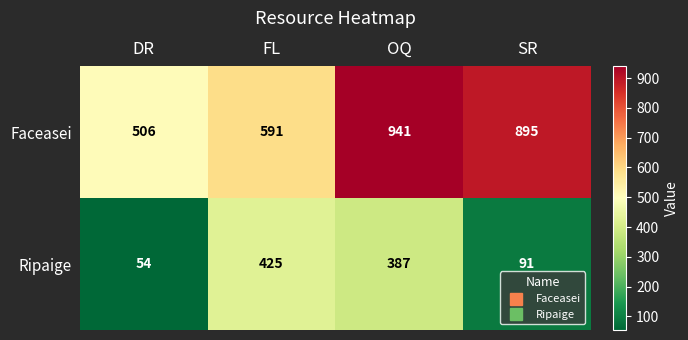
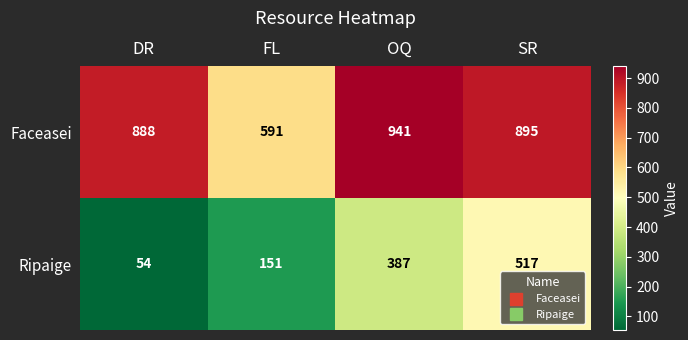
Faceasei, DR: 506 -> 888
Ripaige, FL: 425 -> 151
Ripaige, SR: 91 -> 517
